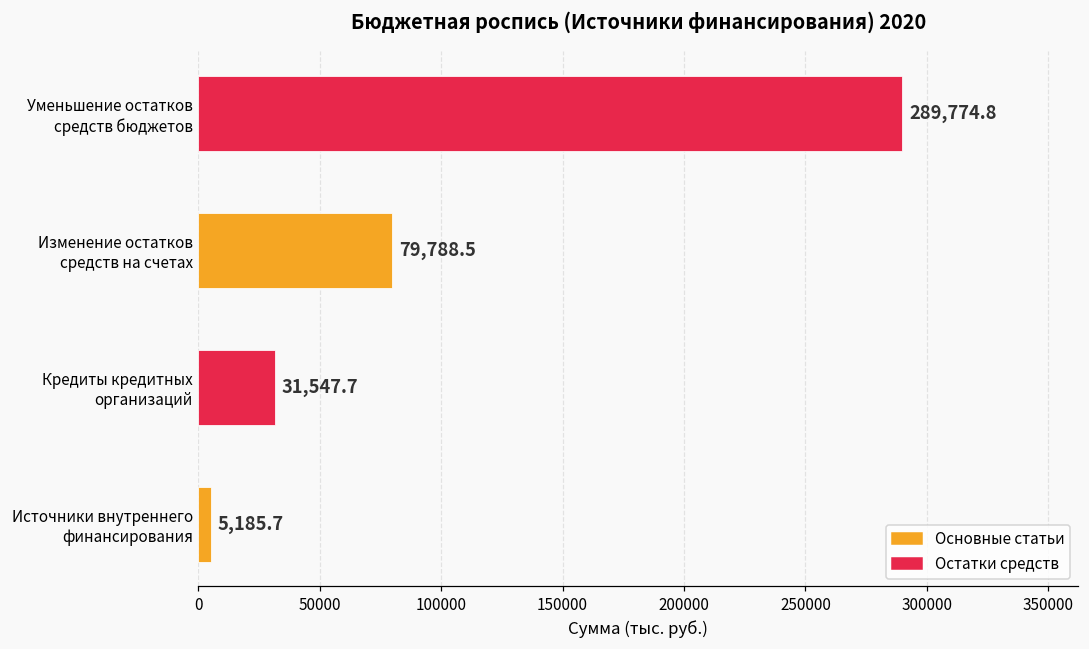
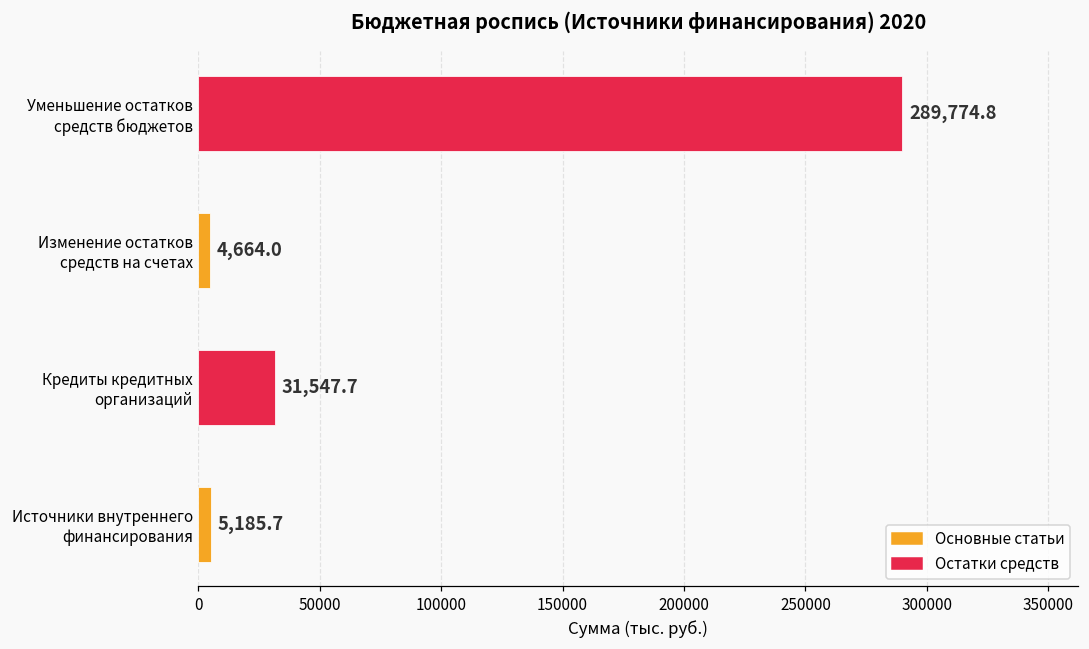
Изменение остатков средств на счетах: 79,788.5 -> 4,664.0
